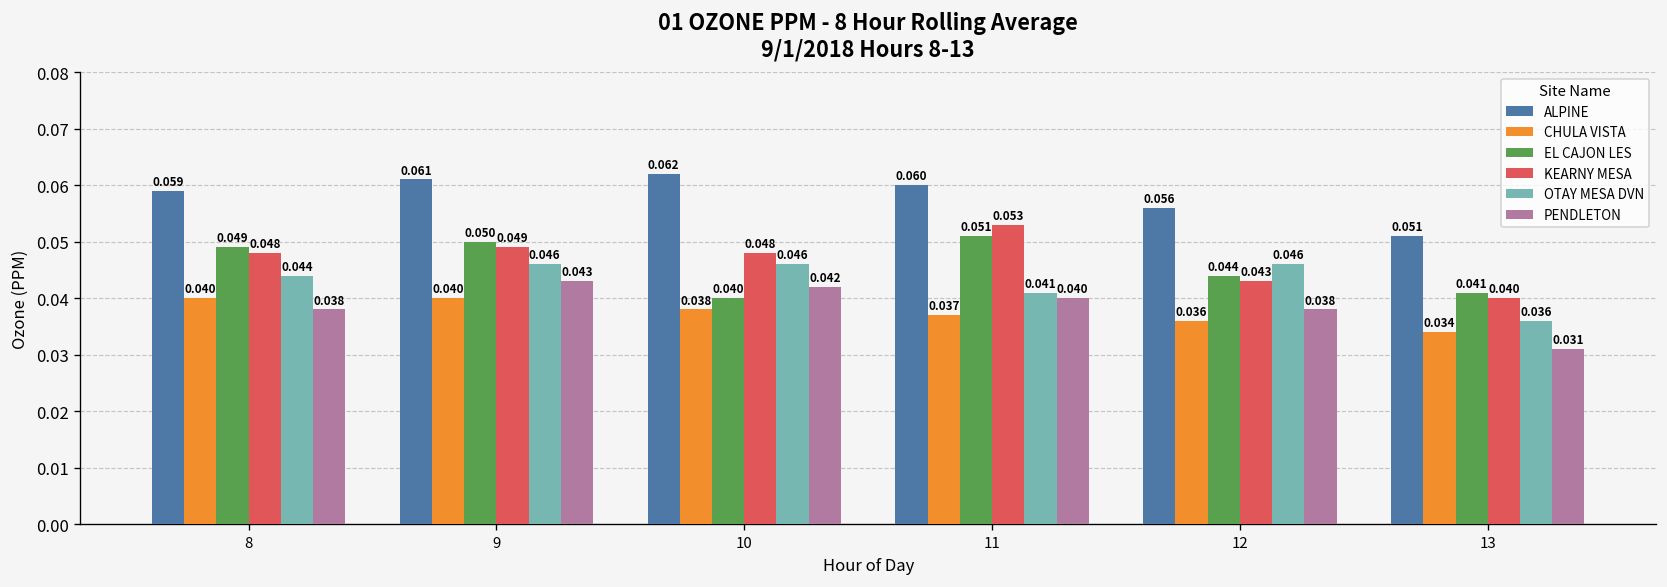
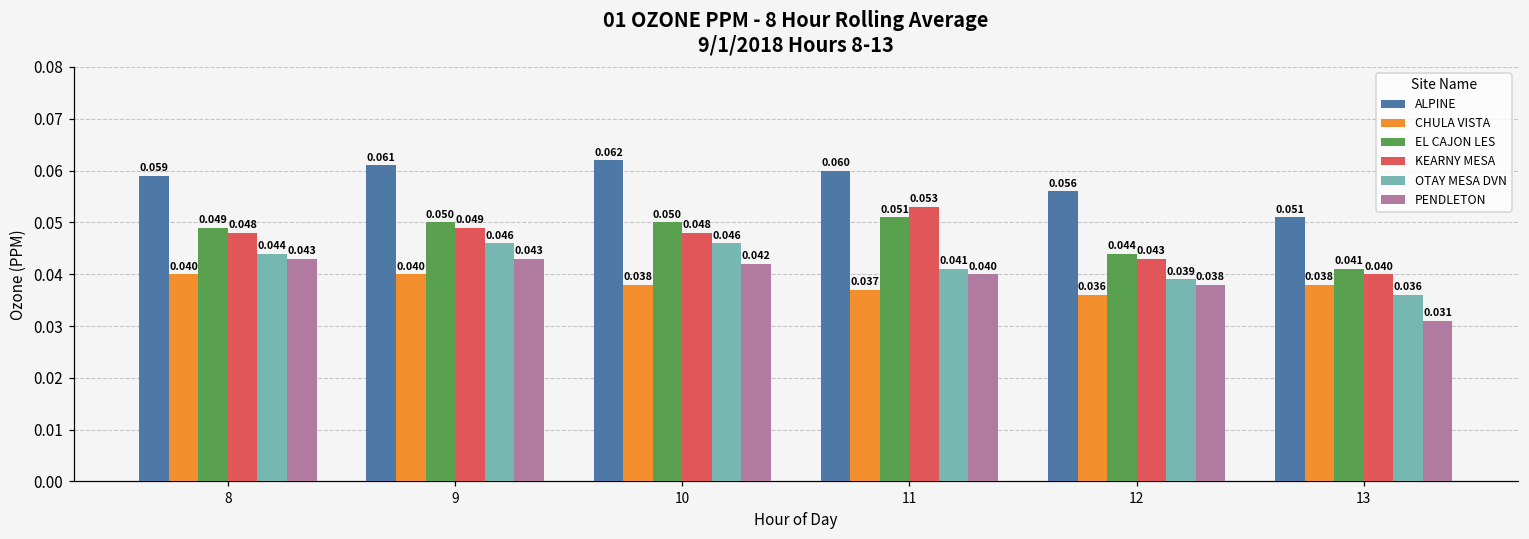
PENDLETON, 8: 0.038 -> 0.043
EL CAJON LES, 10: 0.040 -> 0.050
OTAY MESA DVN, 12: 0.046 -> 0.039
CHULA VISTA, 13: 0.034 -> 0.038
